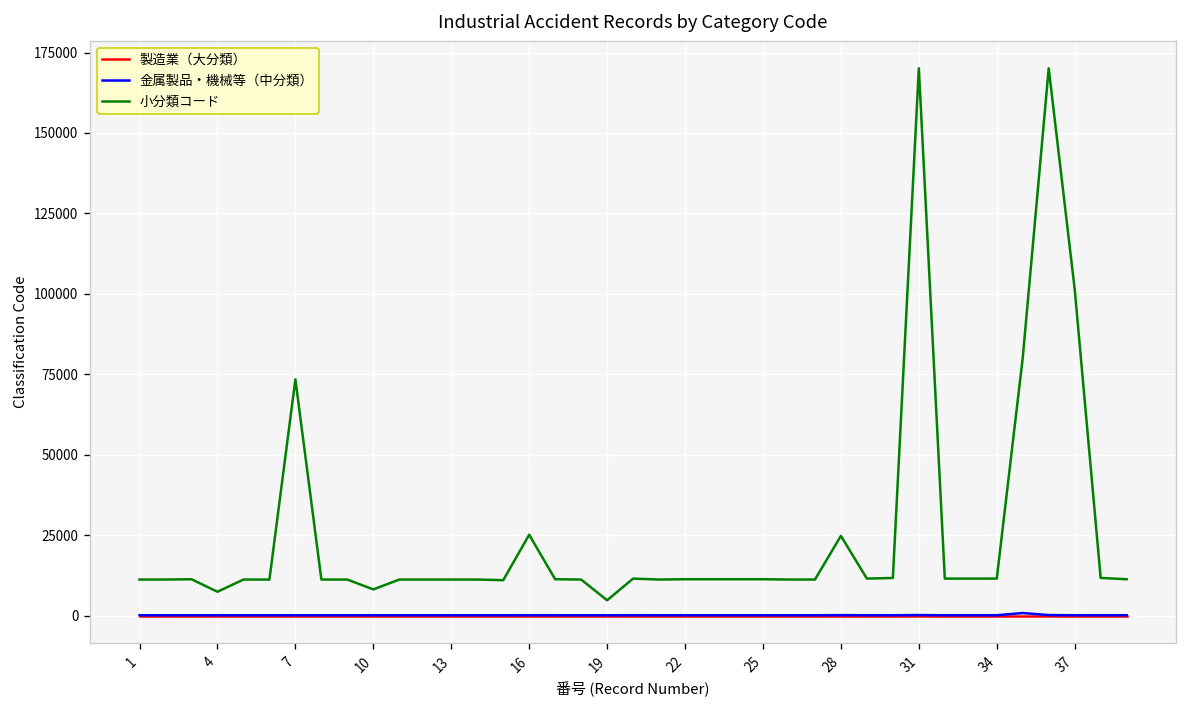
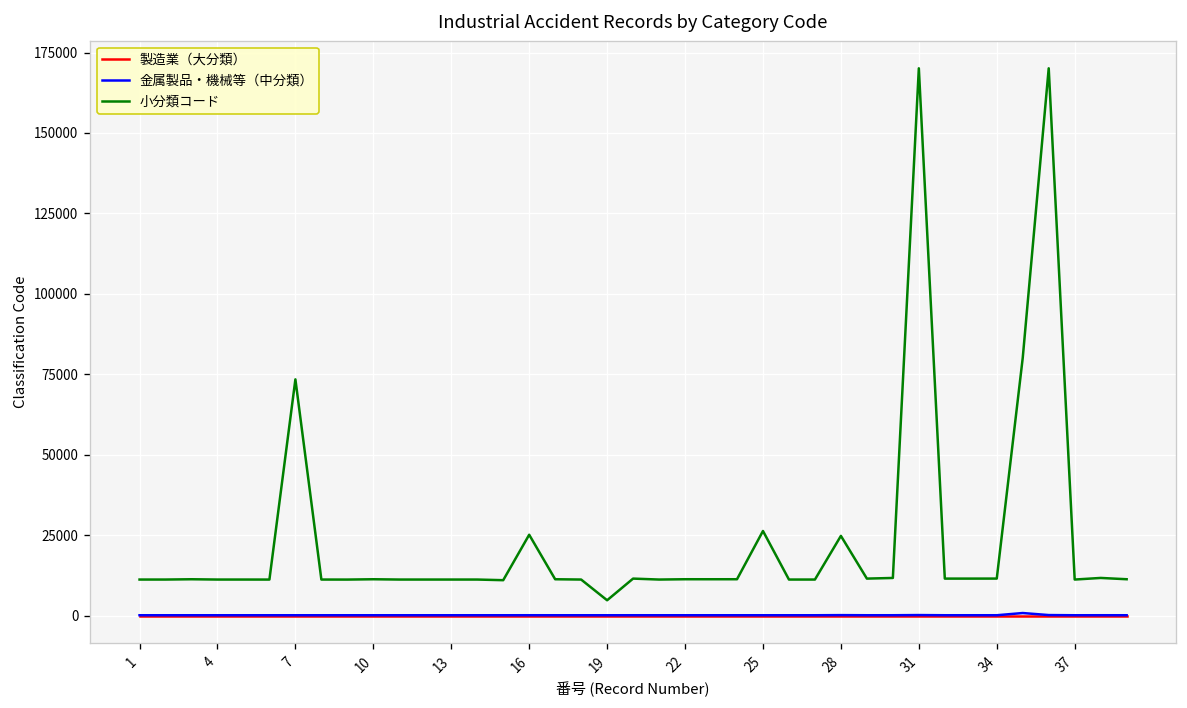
小分類コード, 4: 7000 -> 11000
小分類コード, 10: 8000 -> 11000
小分類コード, 25: 11000 -> 26000
小分類コード, 37: 101000 -> 11000
